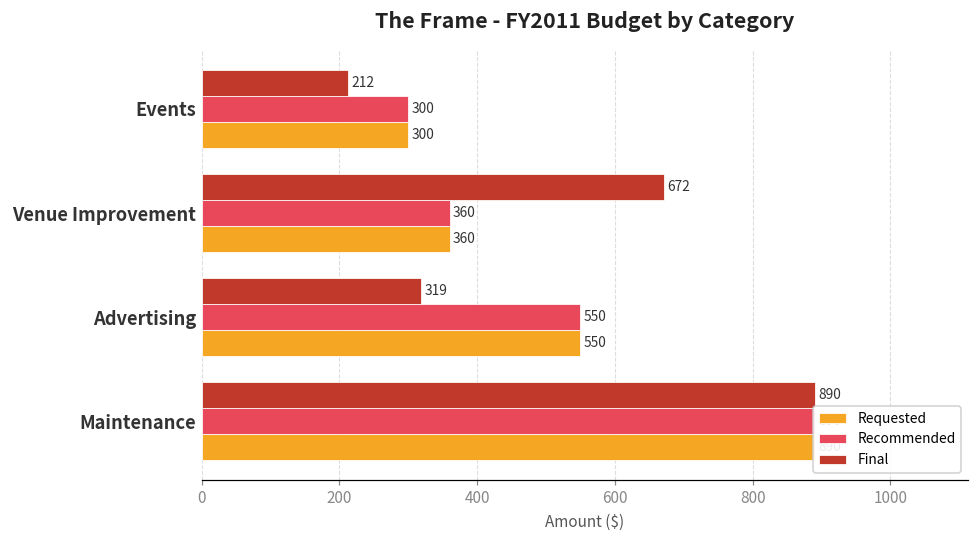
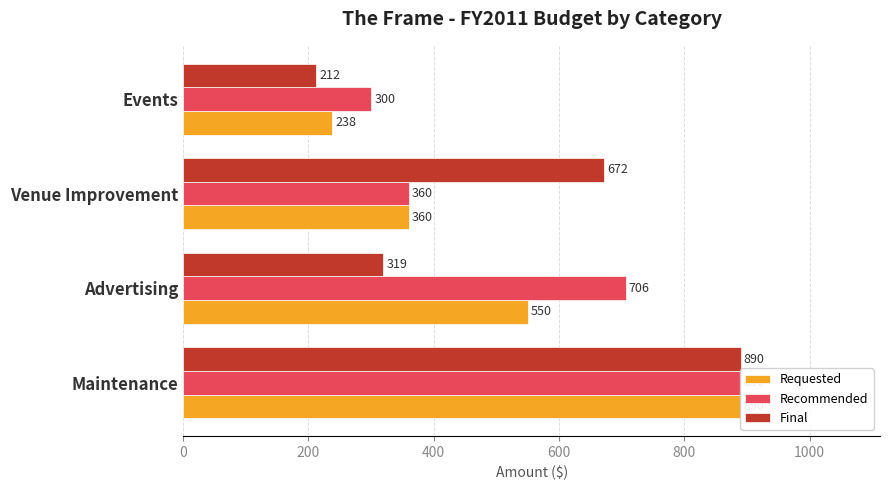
Requested, Events: 300 -> 238
Recommended, Advertising: 550 -> 706
